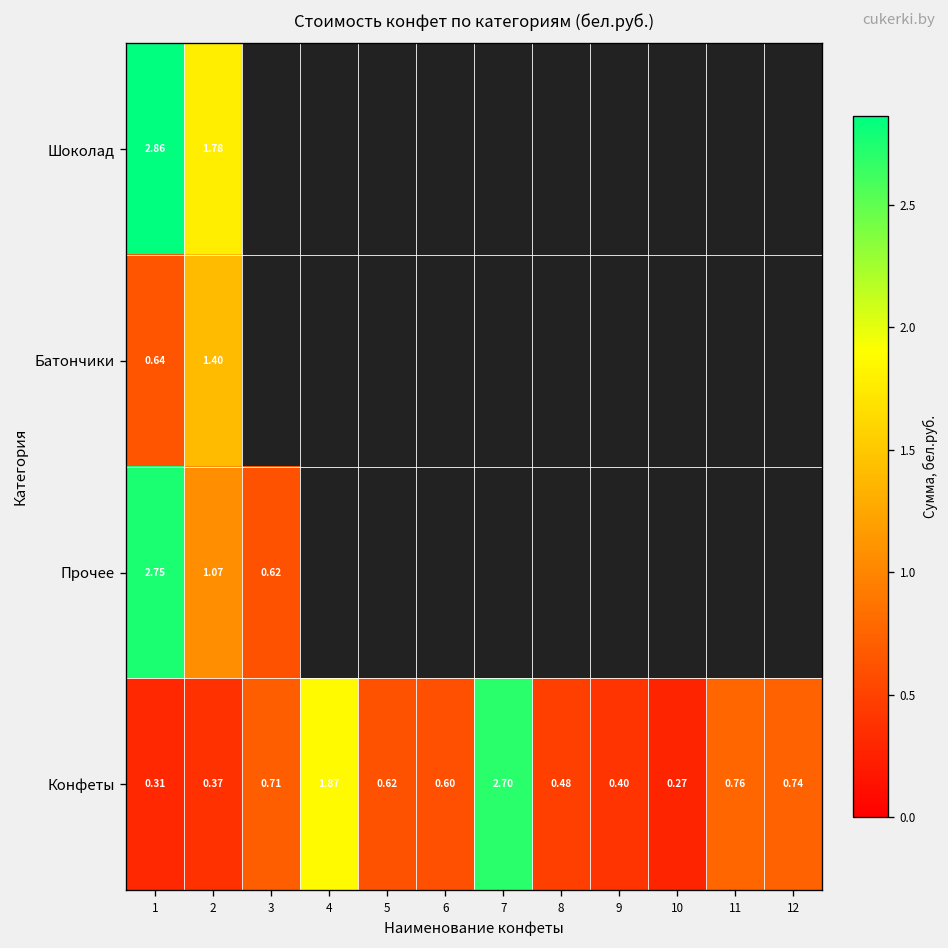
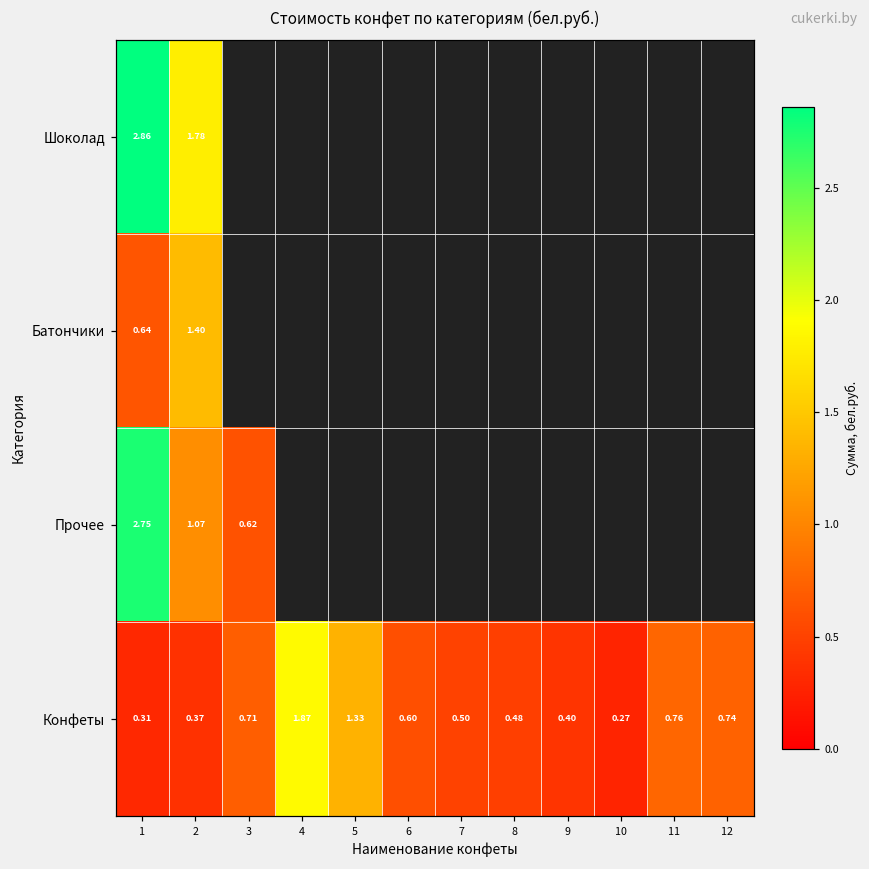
Конфеты, 5: 0.62 -> 1.33
Конфеты, 7: 2.70 -> 0.50
